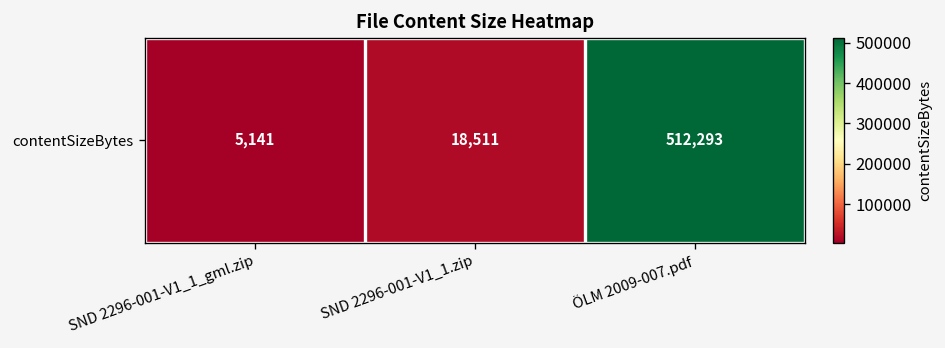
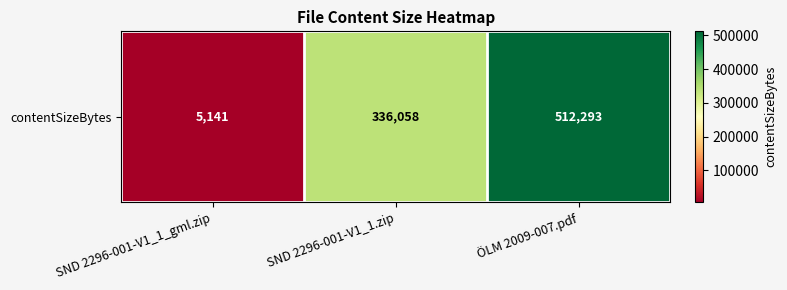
contentSizeBytes, SND 2296-001-V1_1.zip: 18,511 -> 336,058
